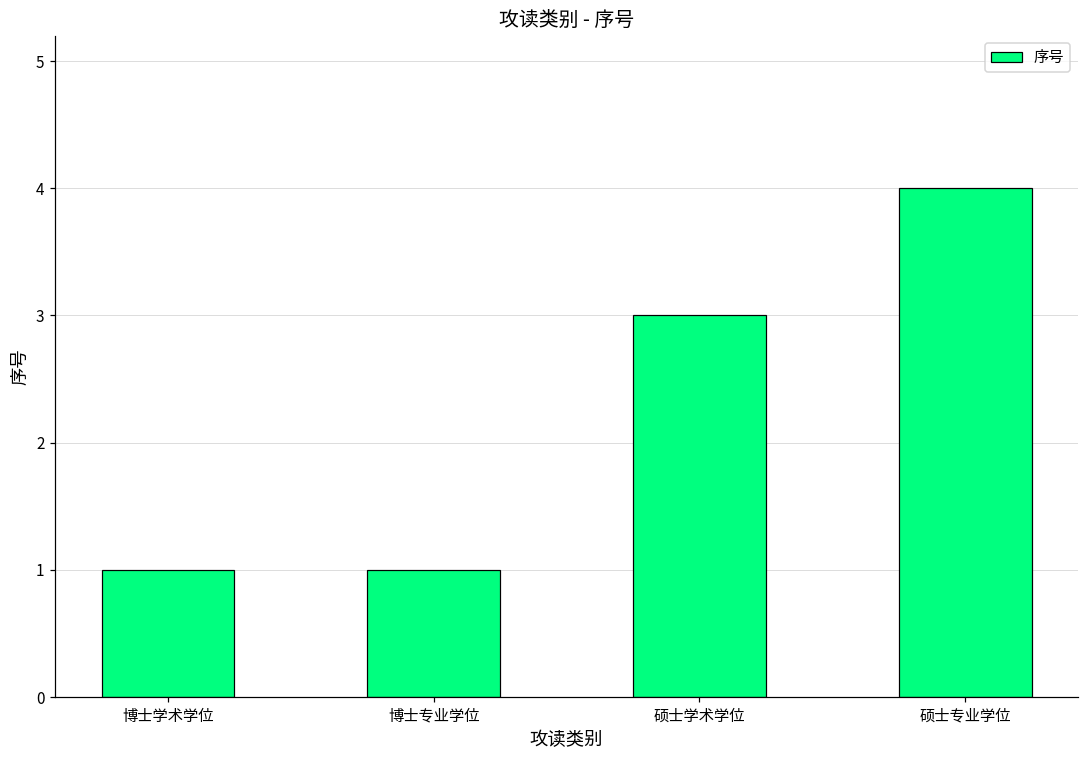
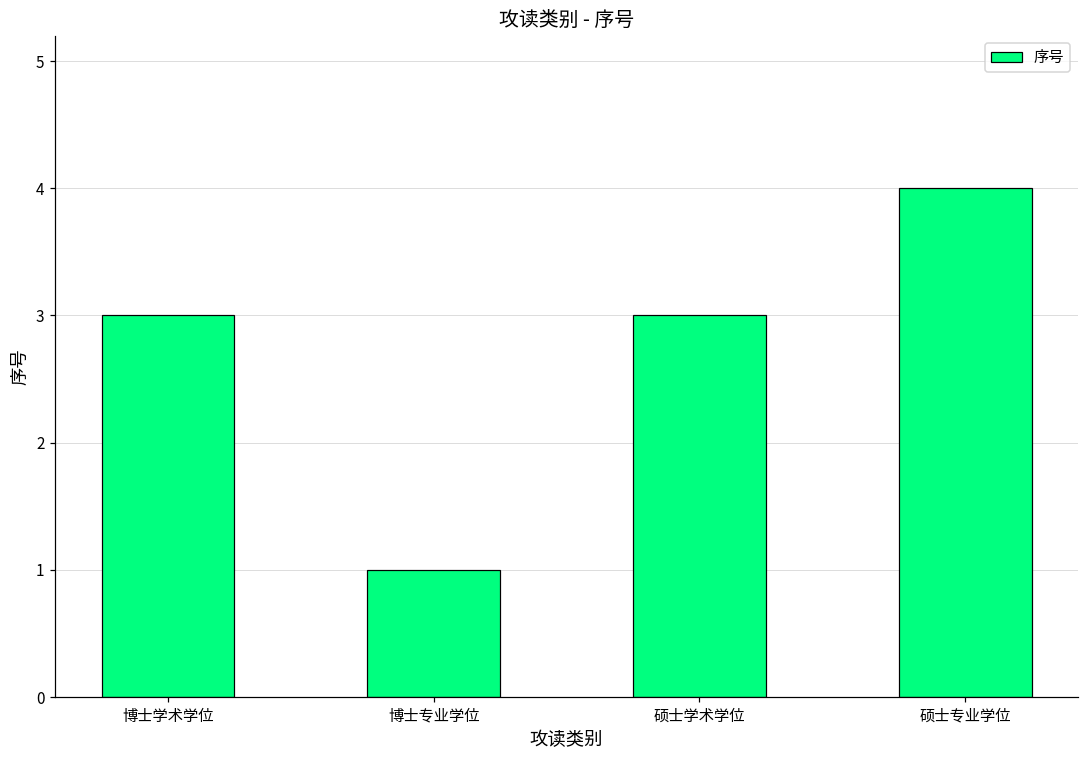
博士学术学位: 1 -> 3
